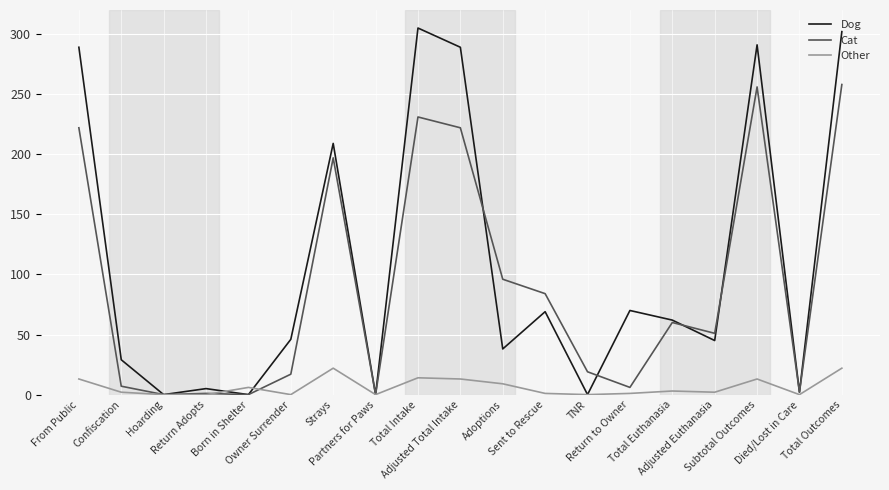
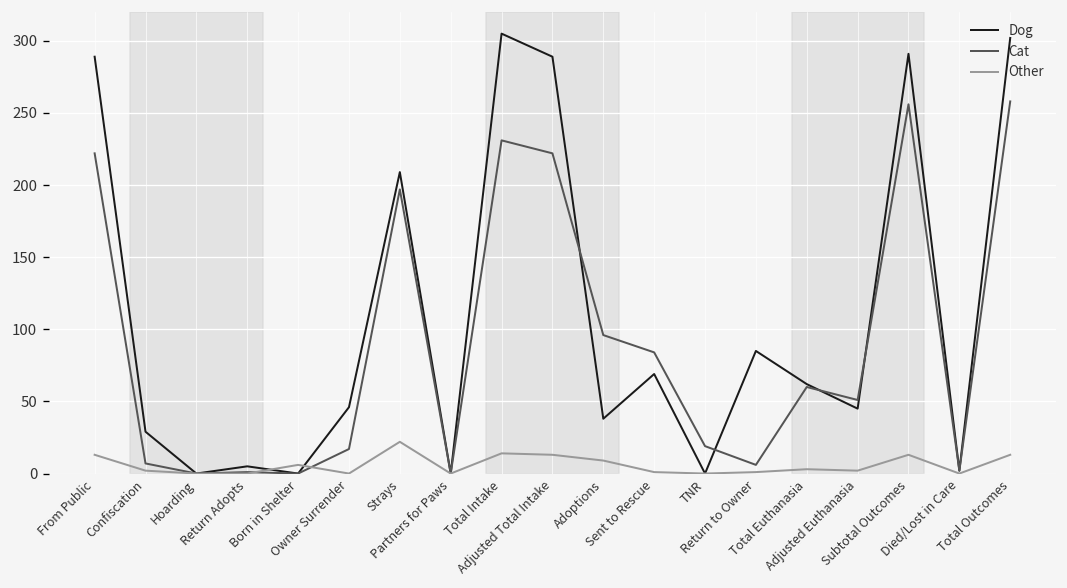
Dog, Return to Owner: 70 -> 85
Other, Total Outcomes: 22 -> 13
